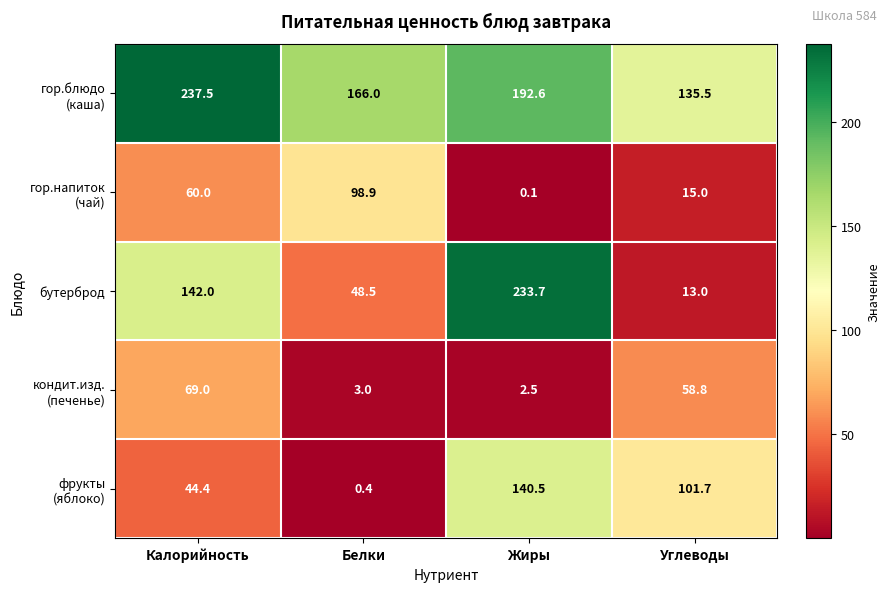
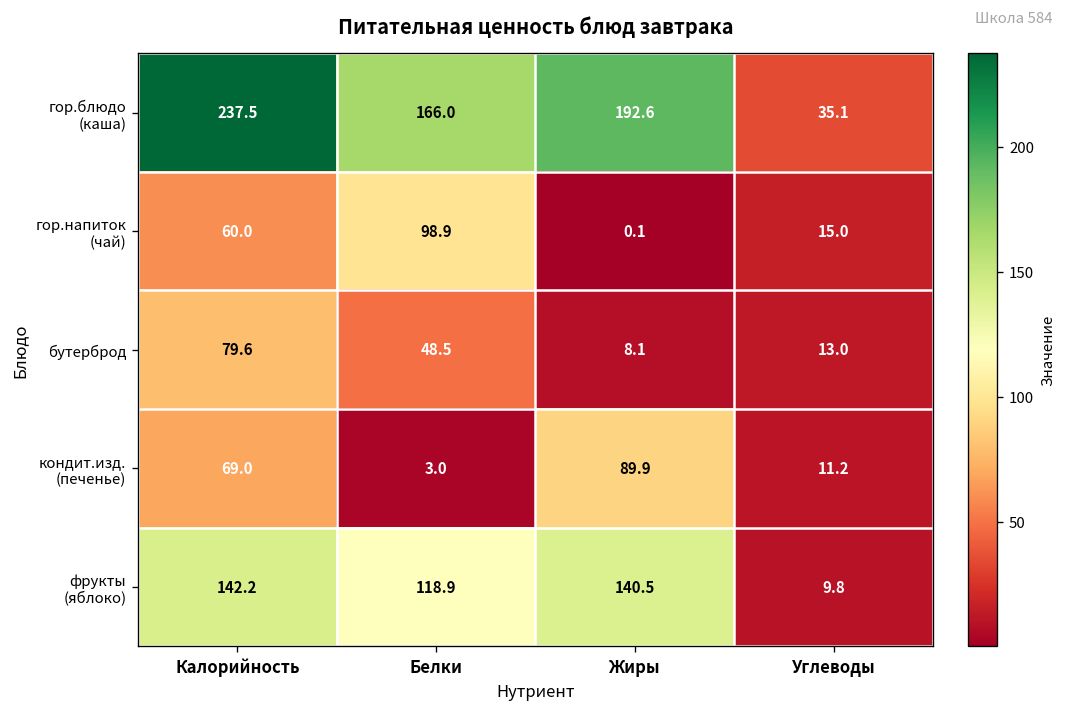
гор.блюдо (каша), Углеводы: 135.5 -> 35.1
бутерброд, Калорийность: 142.0 -> 79.6
бутерброд, Жиры: 233.7 -> 8.1
кондит.изд. (печенье), Жиры: 2.5 -> 89.9
кондит.изд. (печенье), Углеводы: 58.8 -> 11.2
фрукты (яблоко), Калорийность: 44.4 -> 142.2
фрукты (яблоко), Белки: 0.4 -> 118.9
фрукты (яблоко), Углеводы: 101.7 -> 9.8
